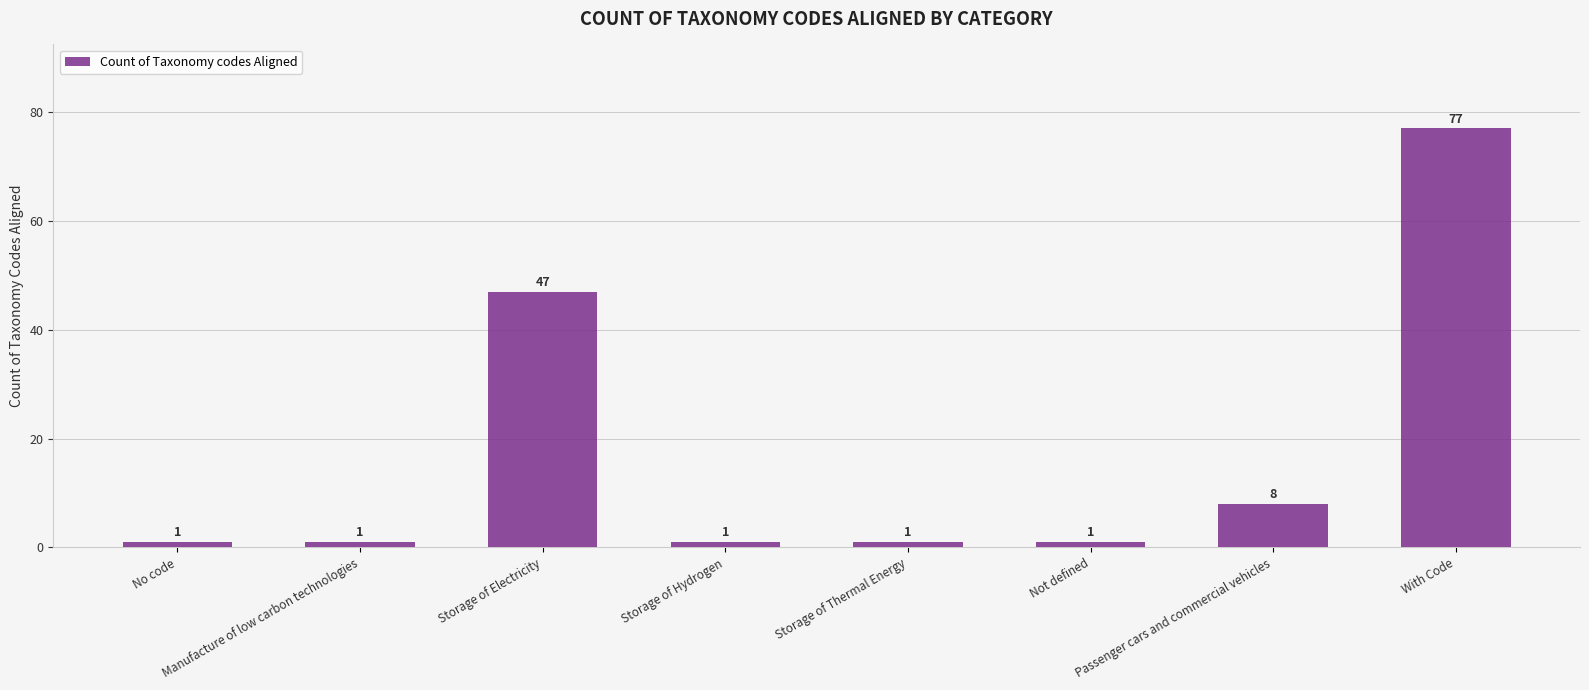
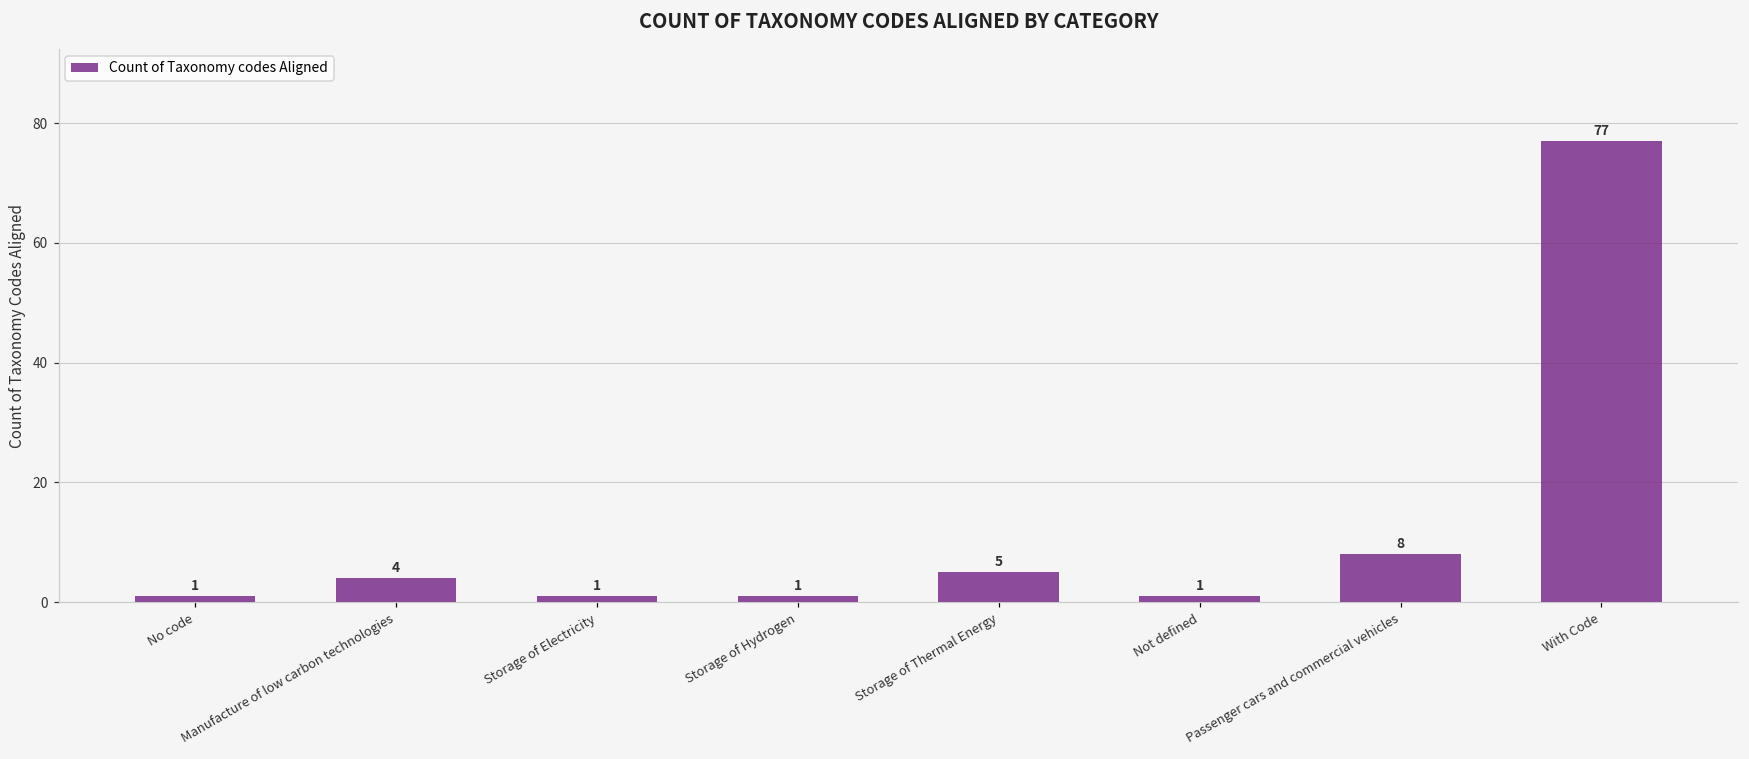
Manufacture of low carbon technologies: 1 -> 4
Storage of Electricity: 47 -> 1
Storage of Thermal Energy: 1 -> 5
